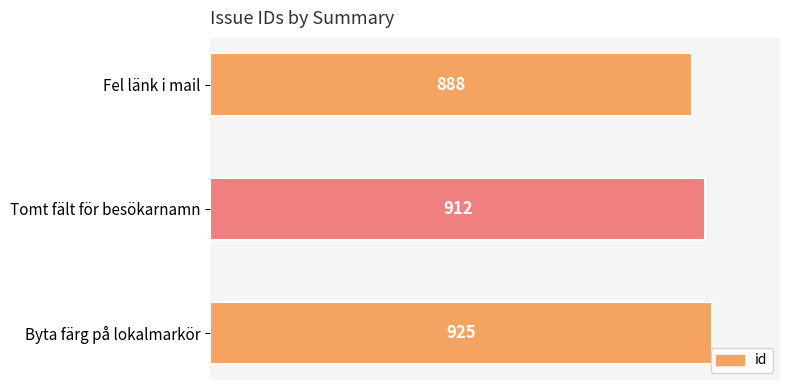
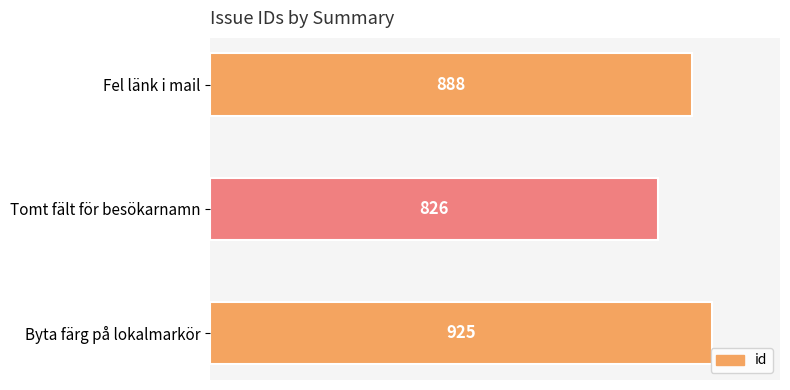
Tomt fält för besökarnamn: 912 -> 826
